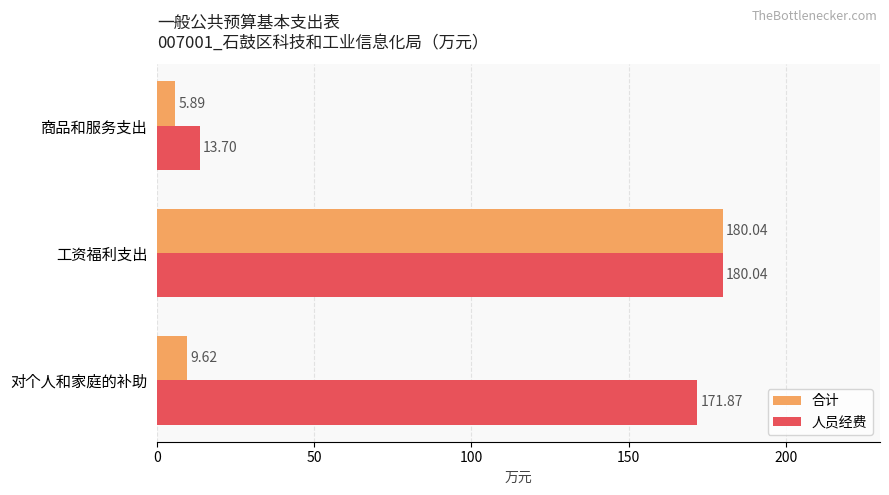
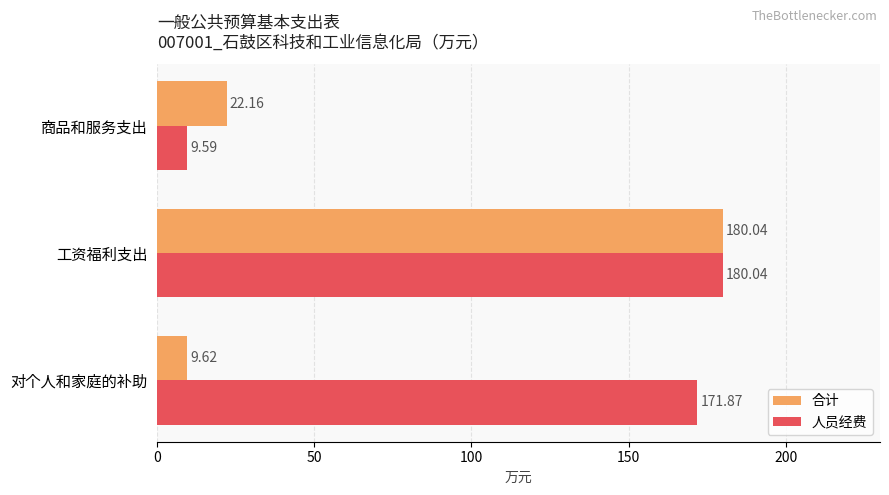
合计, 商品和服务支出: 5.89 -> 22.16
人员经费, 商品和服务支出: 13.70 -> 9.59
